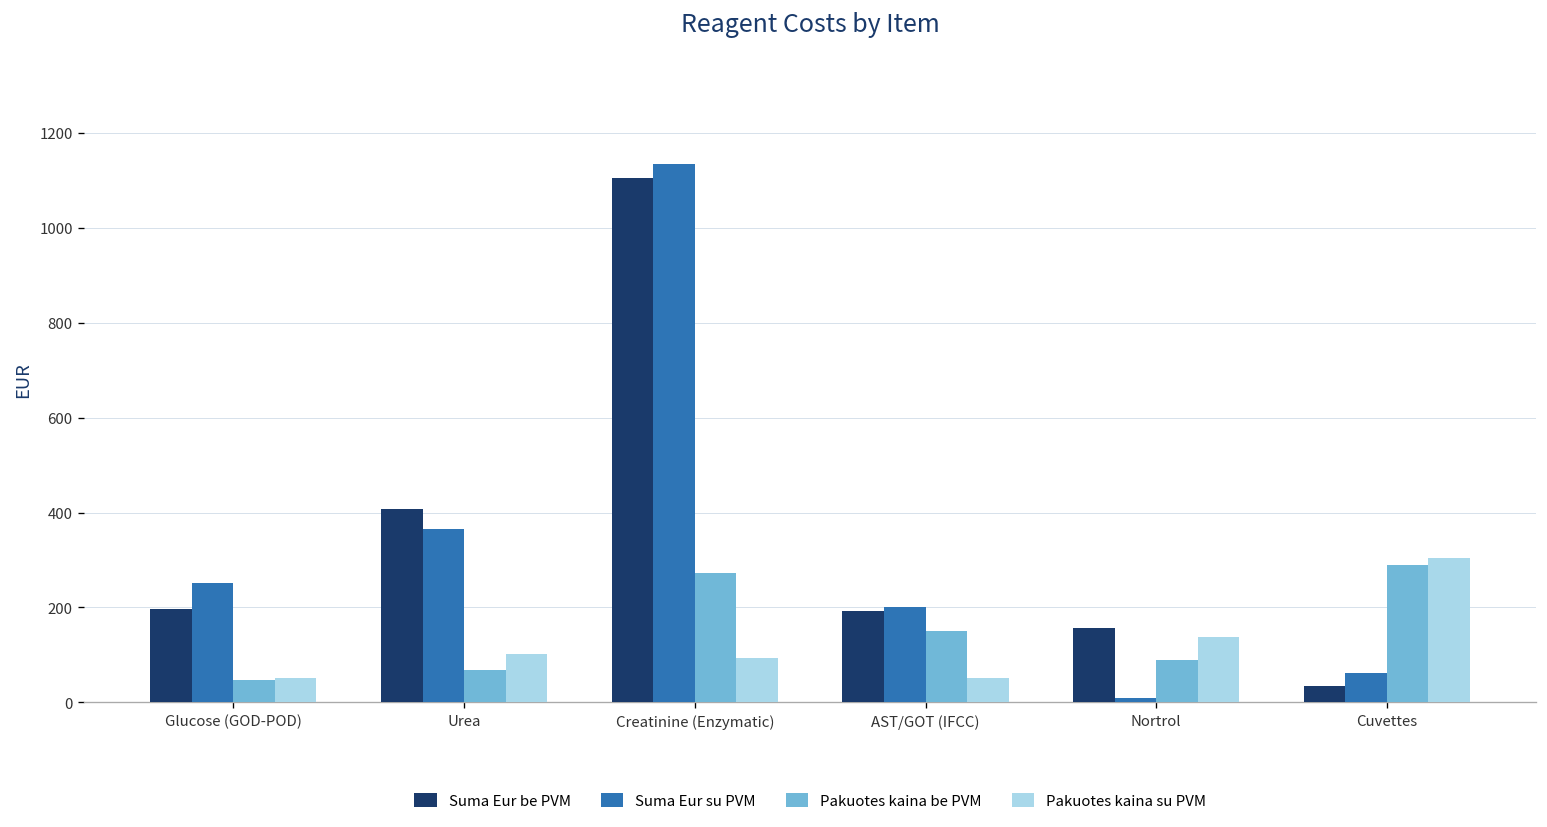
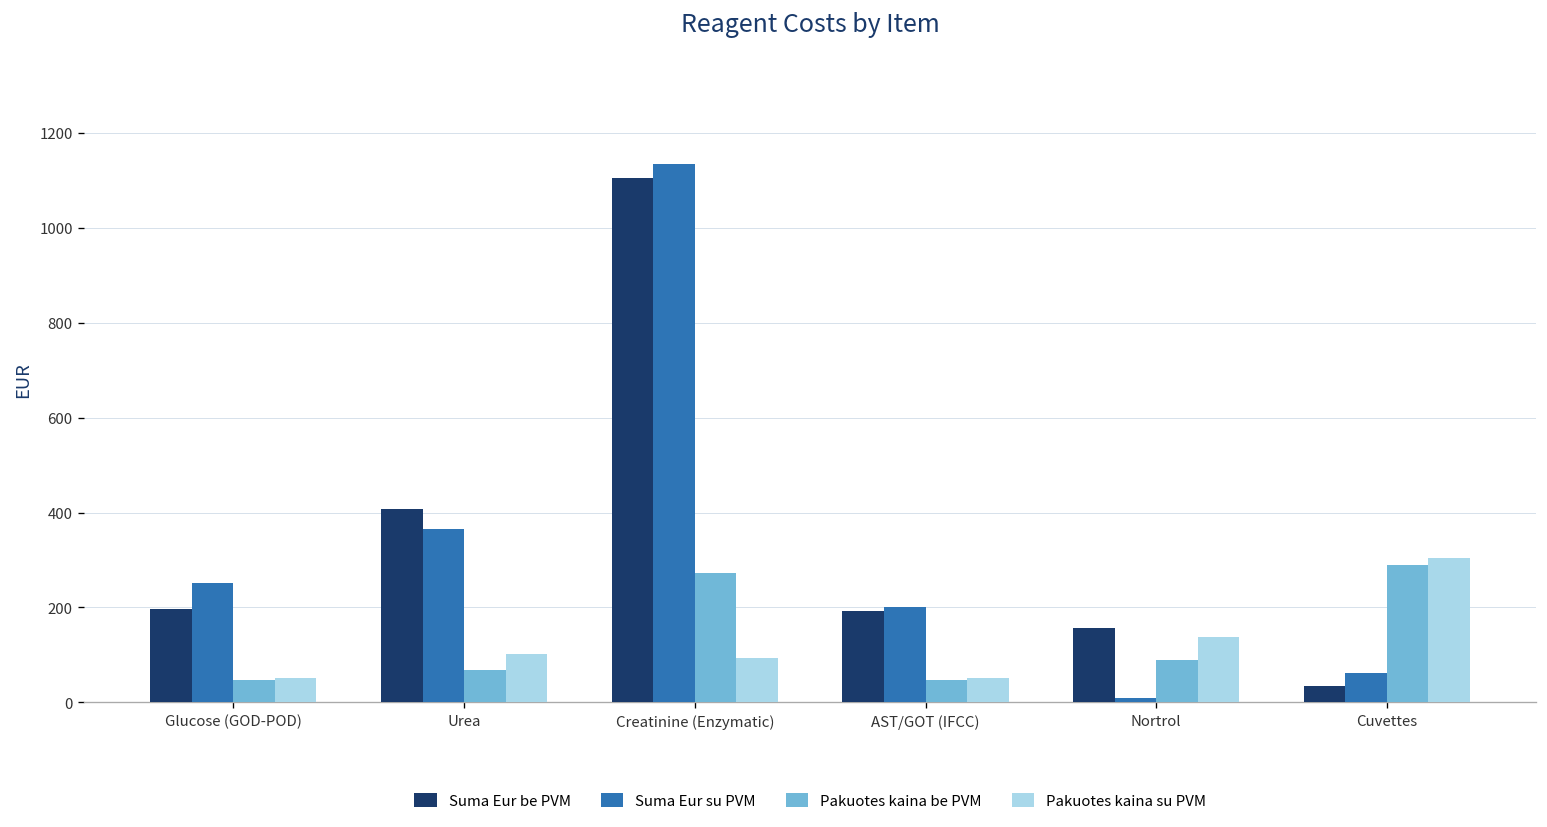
Pakuotes kaina be PVM, AST/GOT (IFCC): 150 -> 50
